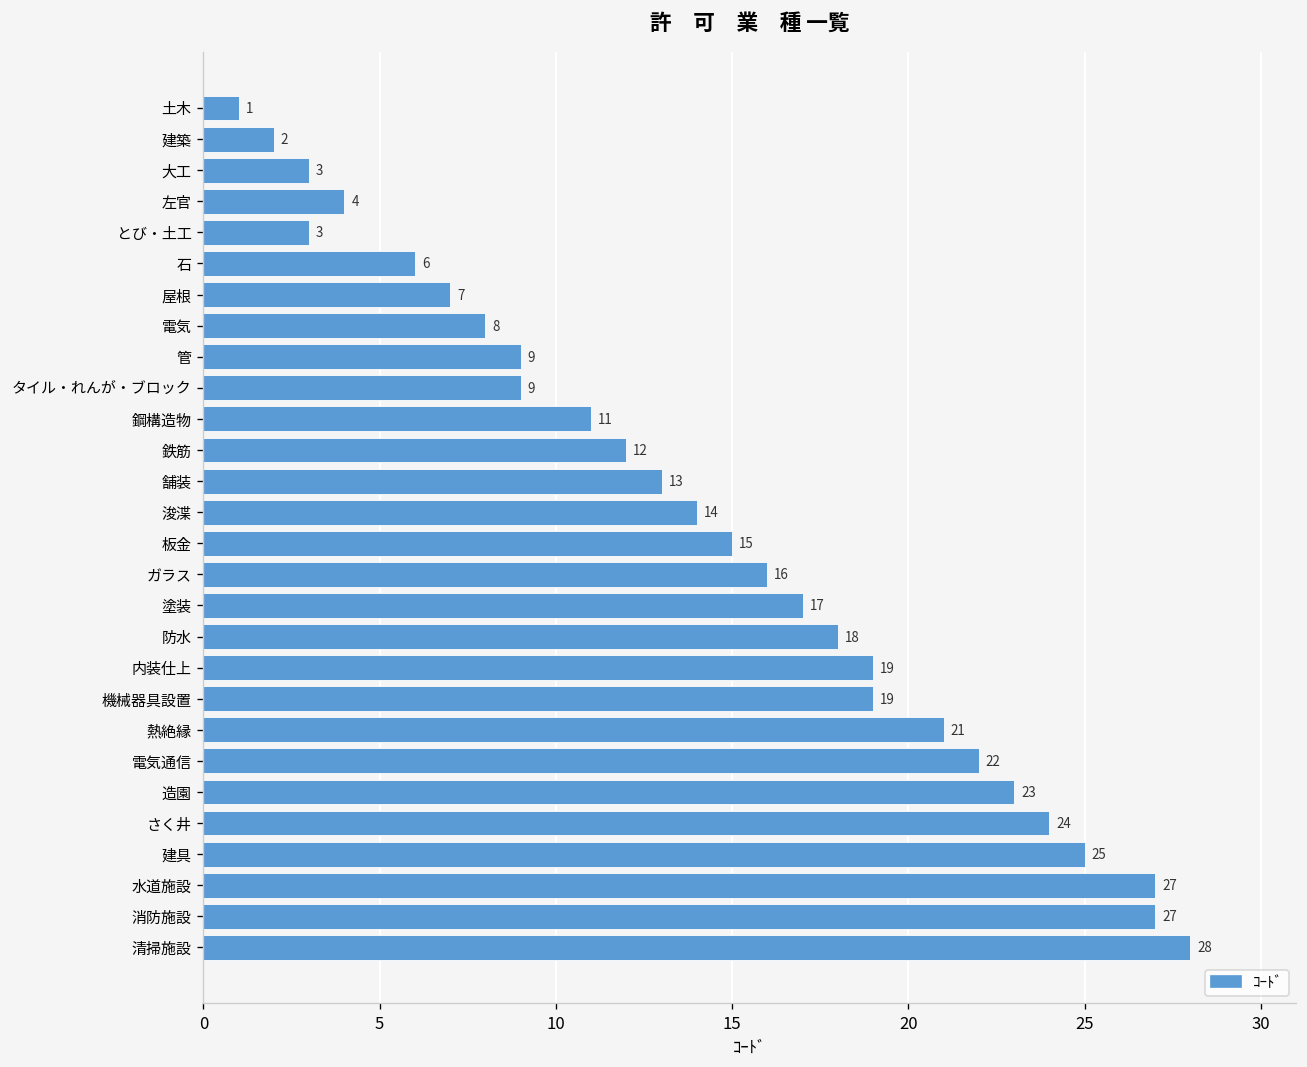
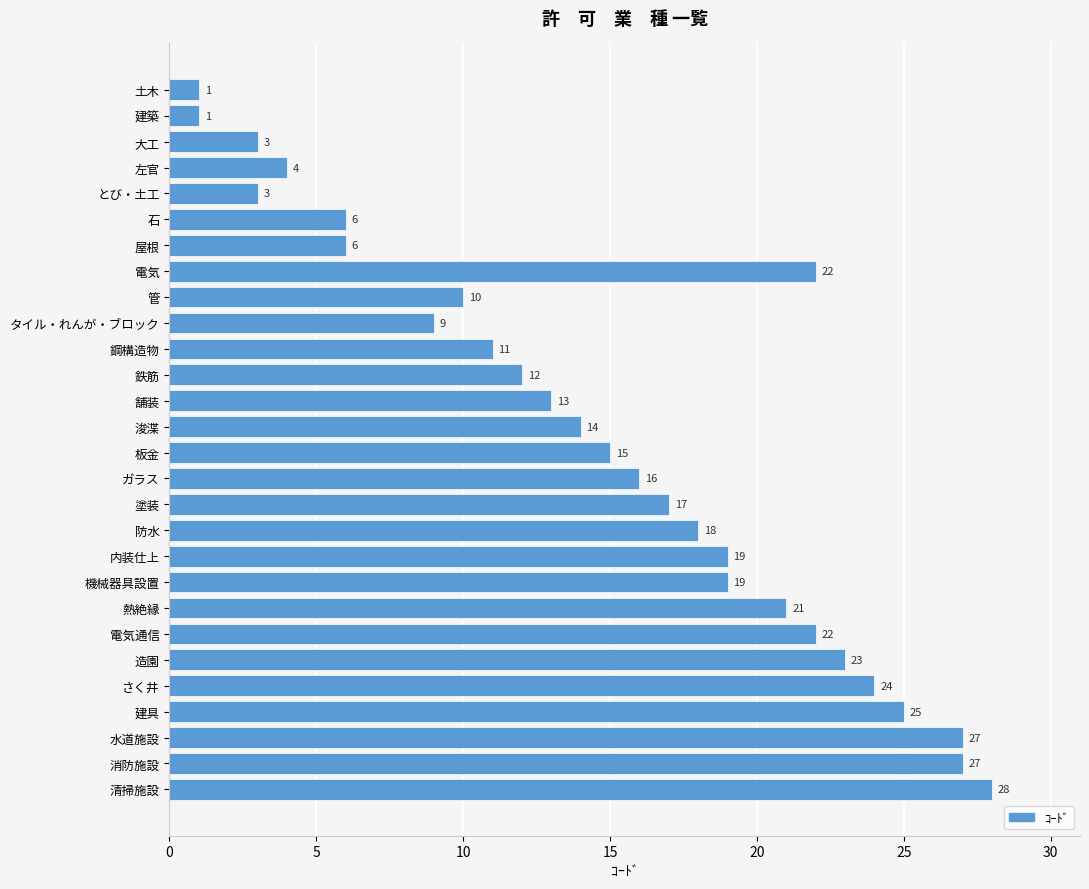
建築: 2 -> 1
屋根: 7 -> 6
電気: 8 -> 22
管: 9 -> 10
